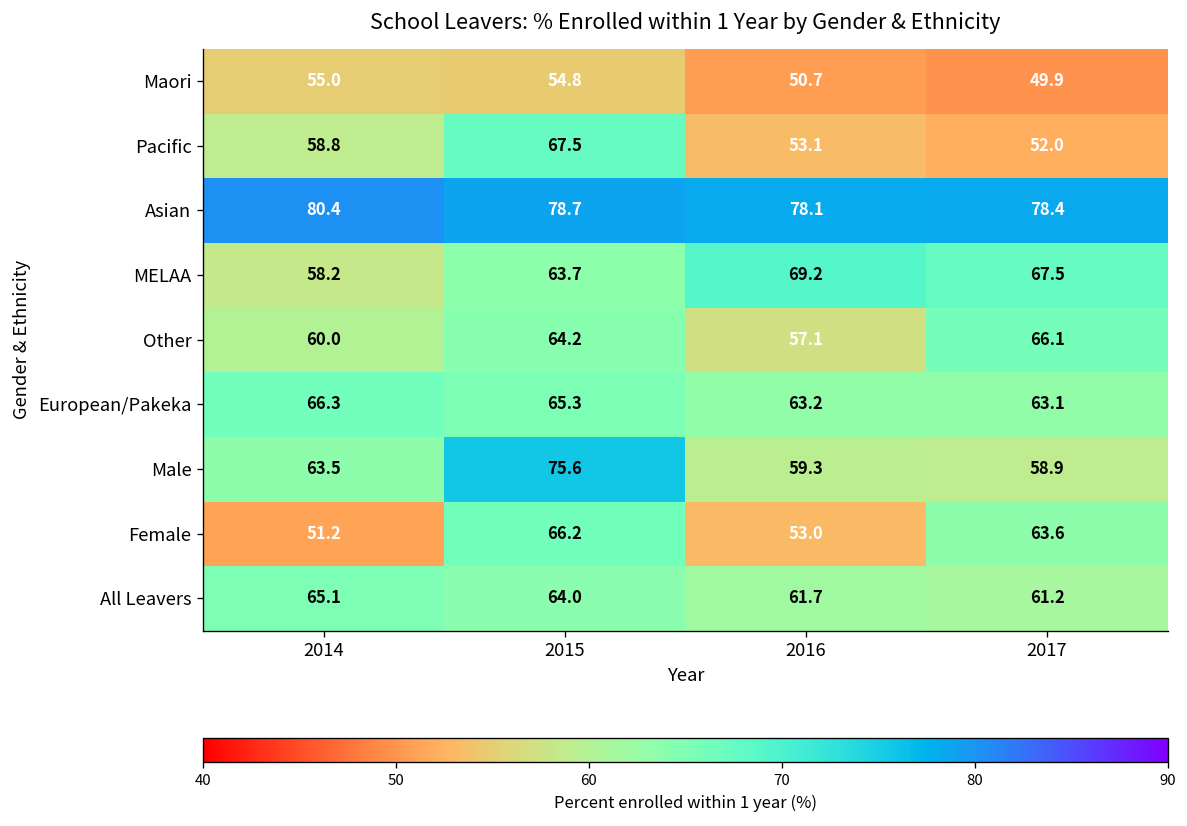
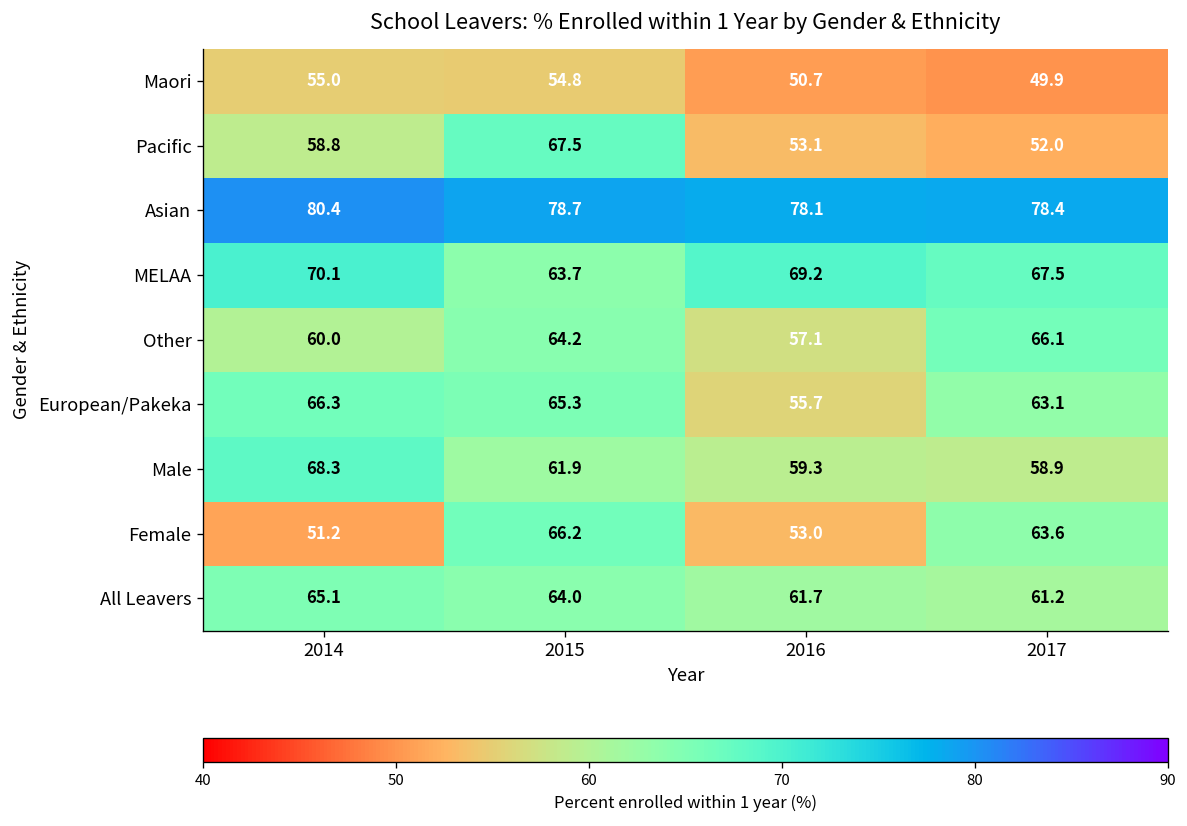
MELAA, 2014: 58.2 -> 70.1
European/Pakeka, 2016: 63.2 -> 55.7
Male, 2014: 63.5 -> 68.3
Male, 2015: 75.6 -> 61.9
